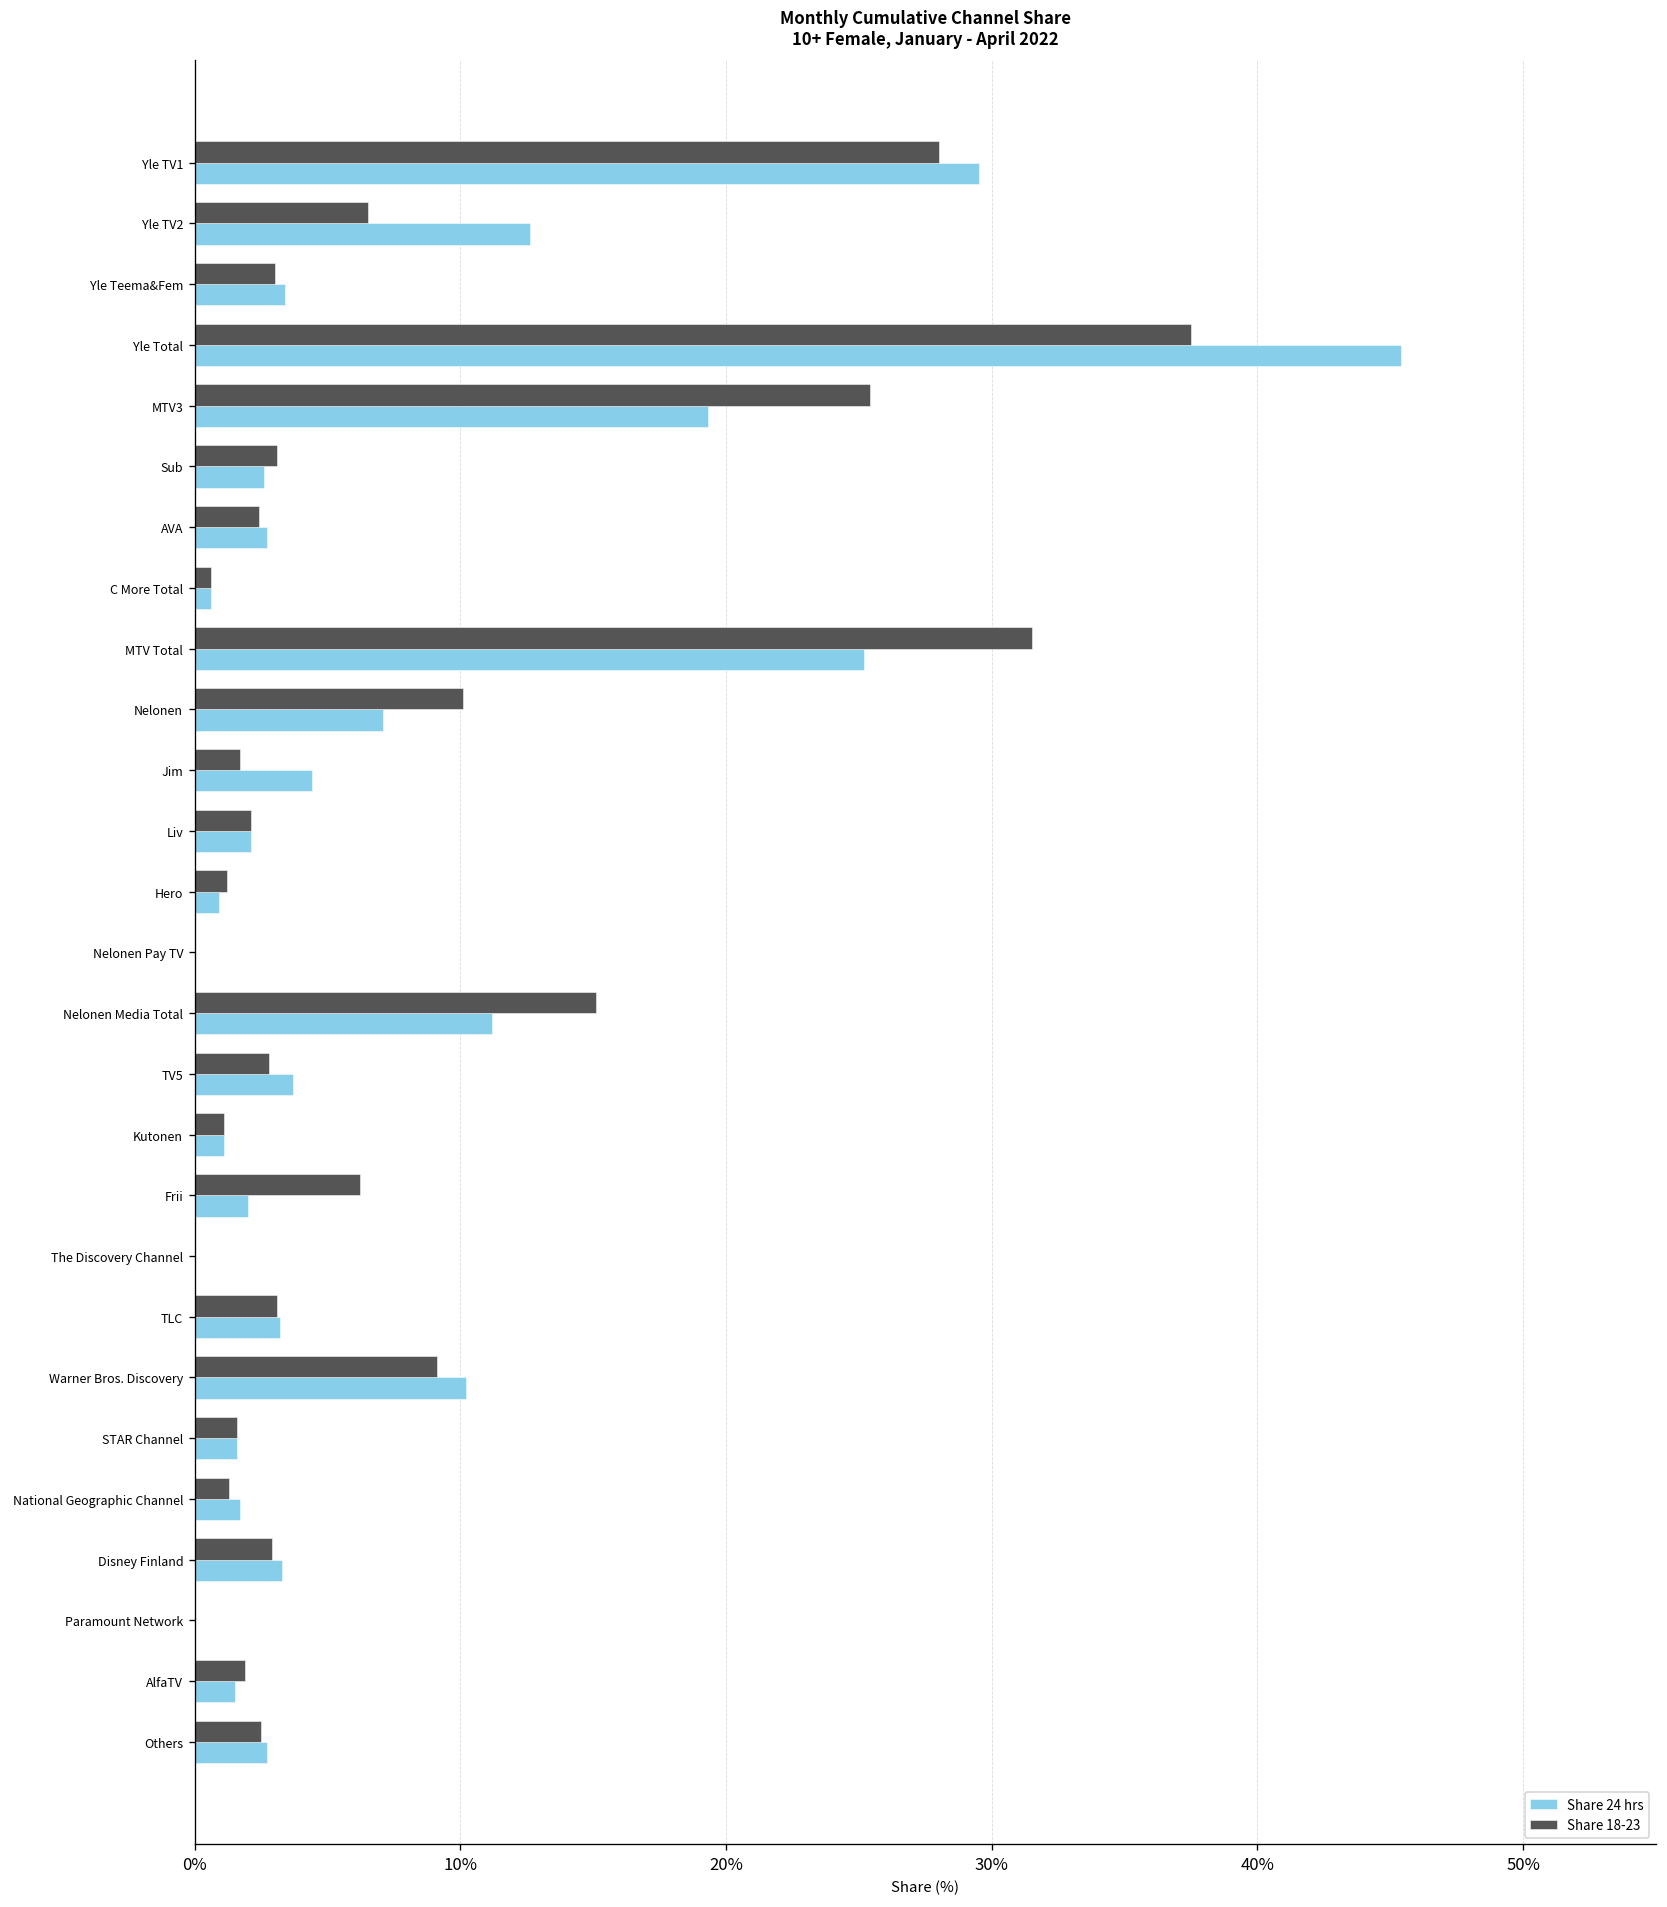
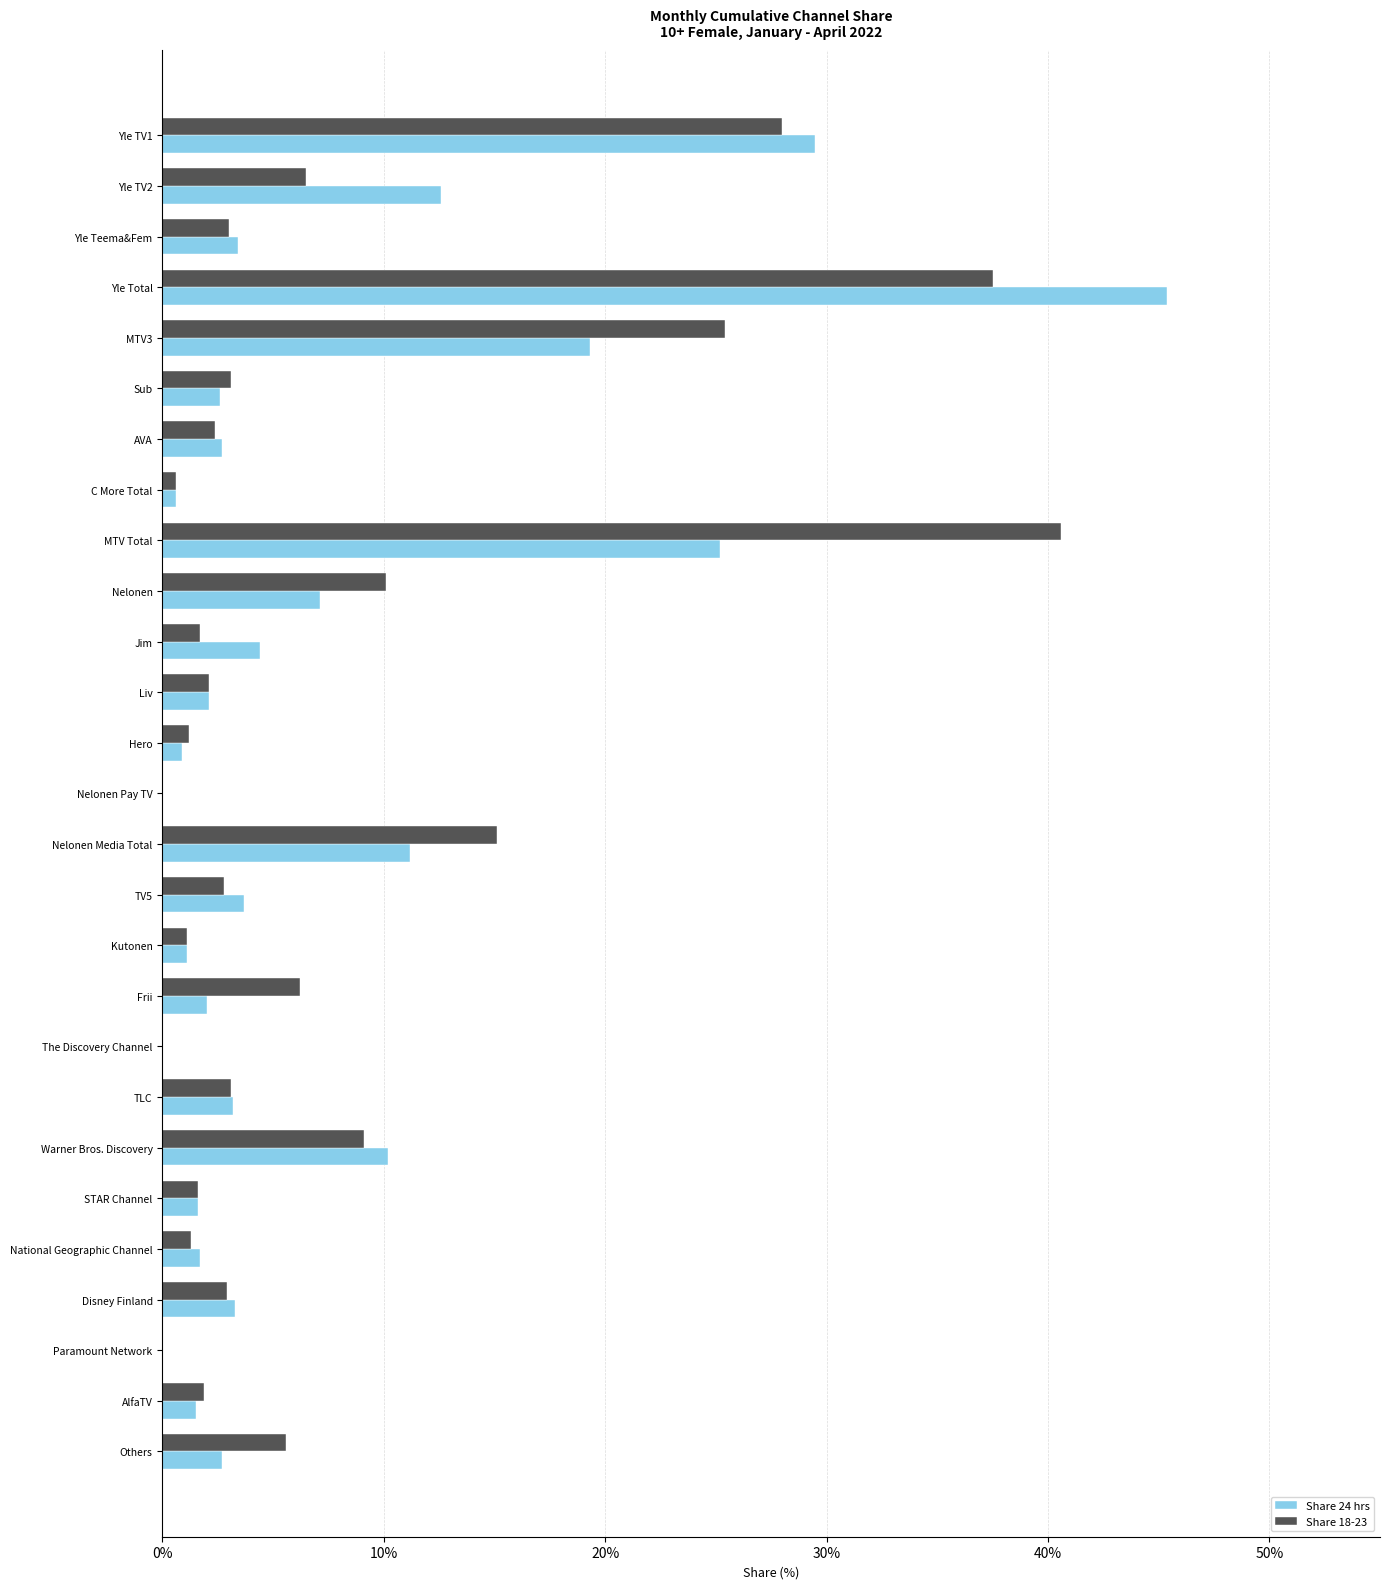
Share 18-23, MTV Total: 31.5% -> 40.6%
Share 18-23, Others: 2.5% -> 5.6%
